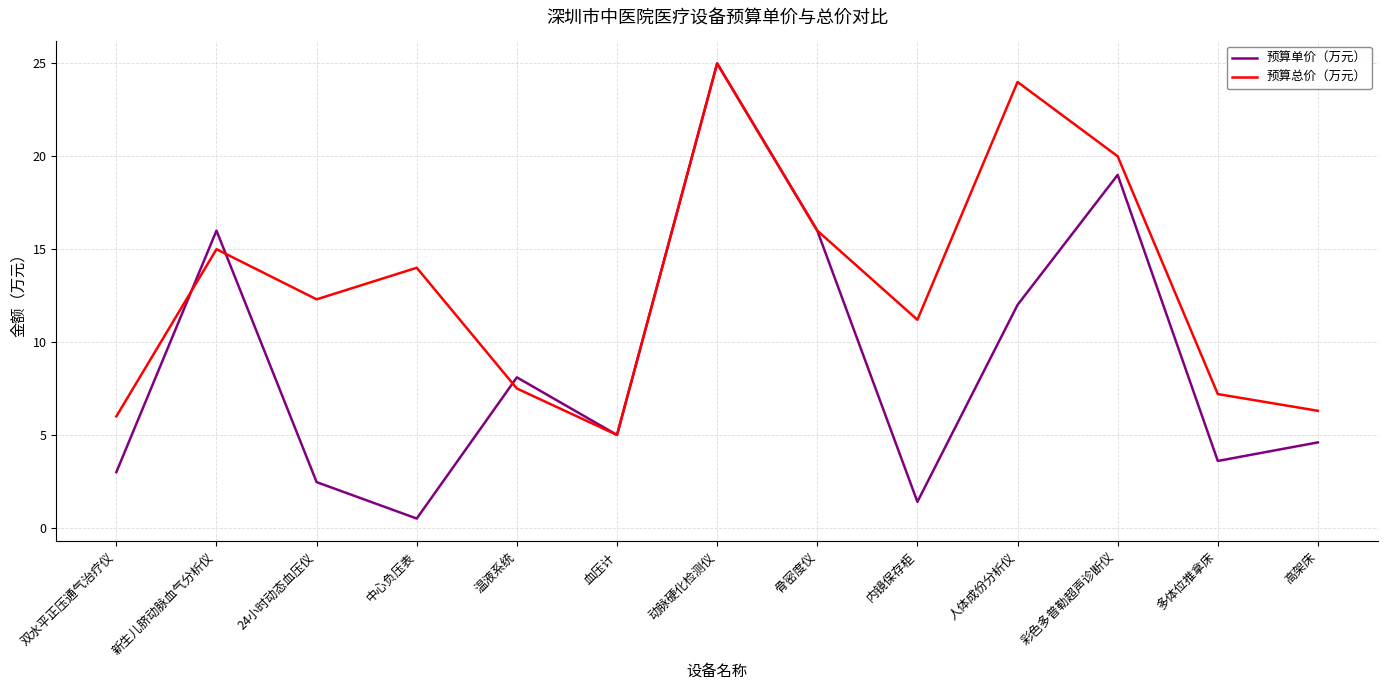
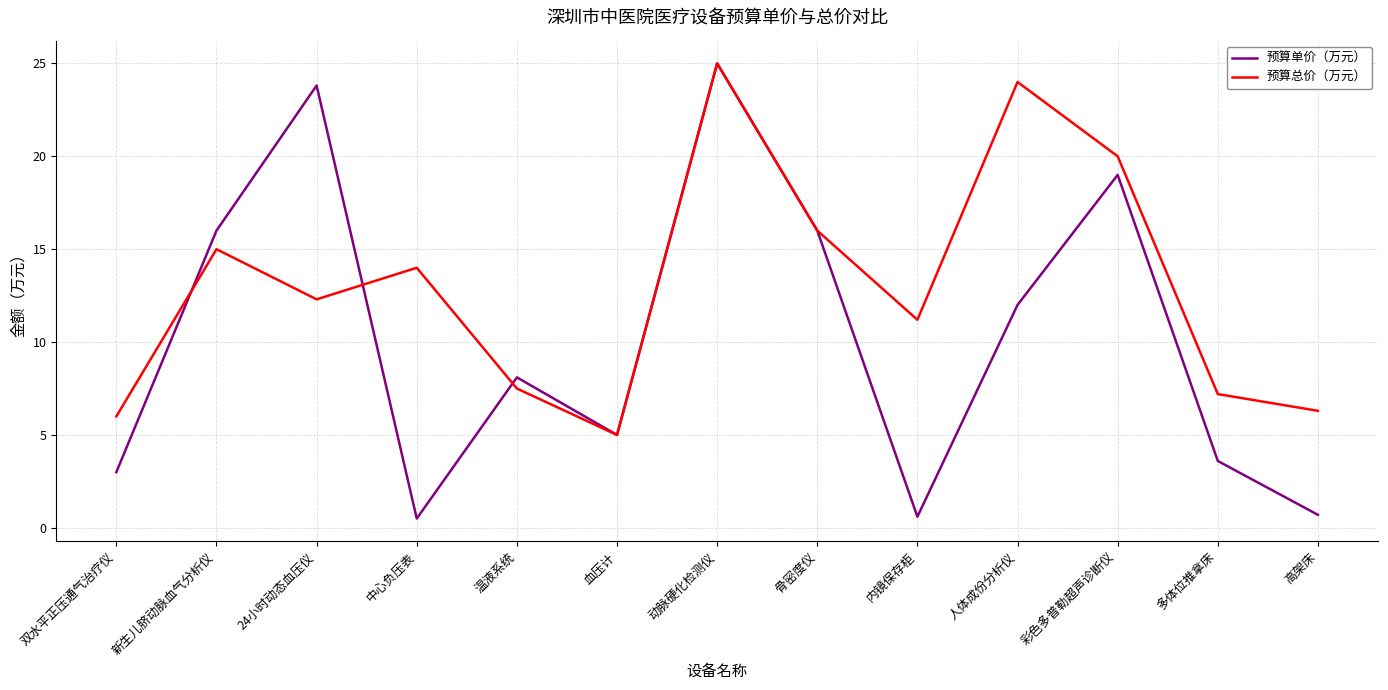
预算单价（万元）, 24小时动态血压仪: 2.5 -> 23.8
预算单价（万元）, 内镜保存柜: 1.4 -> 0.6
预算单价（万元）, 高架床: 4.6 -> 0.7
